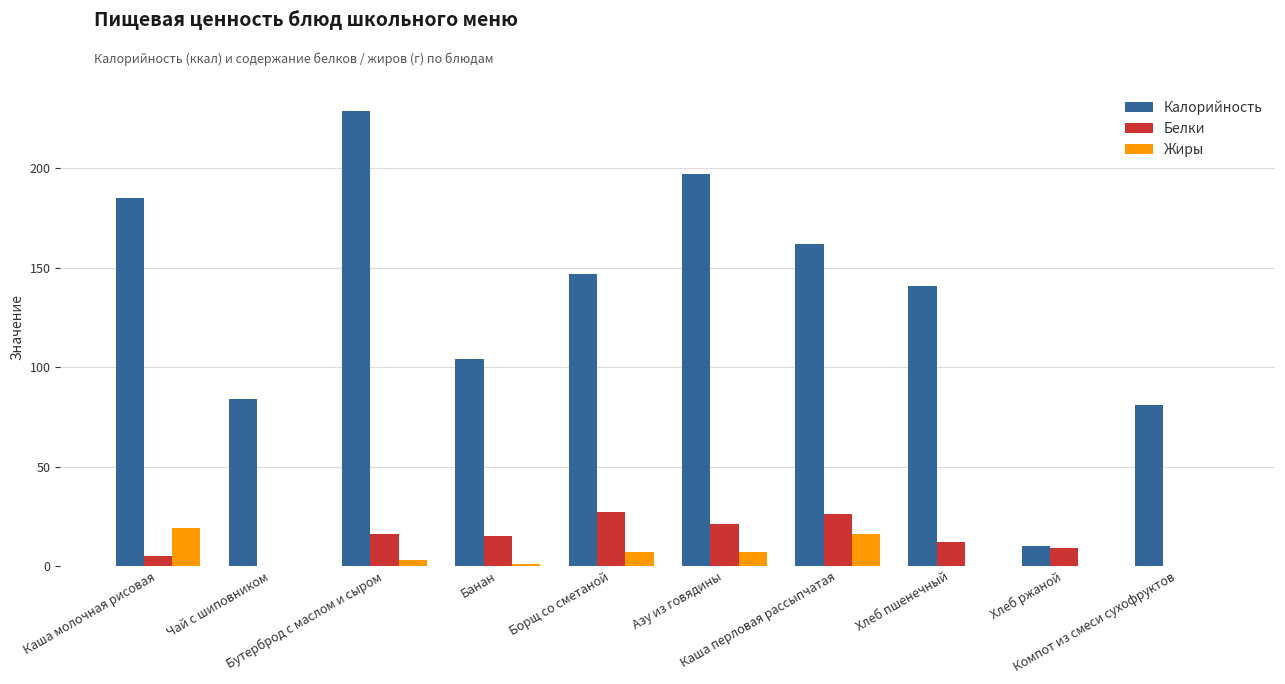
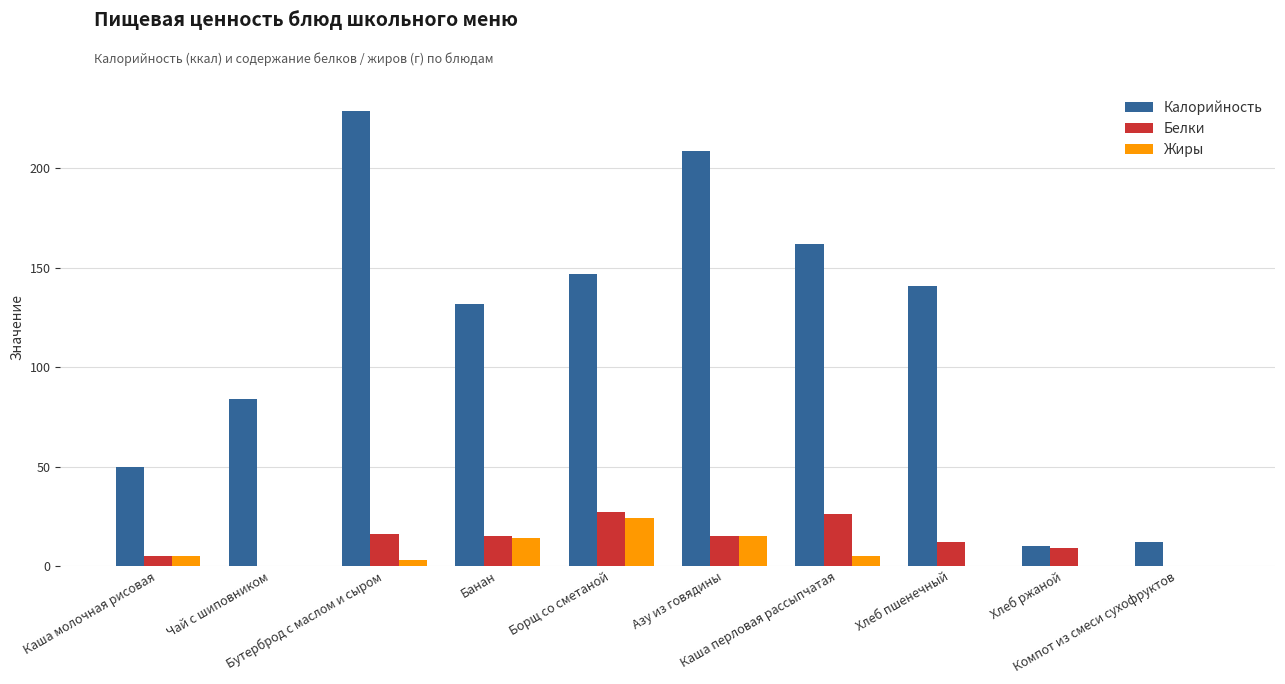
Калорийность, Каша молочная рисовая: 185 -> 50
Жиры, Каша молочная рисовая: 19 -> 5
Калорийность, Банан: 104 -> 132
Жиры, Банан: 1 -> 14
Жиры, Борщ со сметаной: 7 -> 24
Калорийность, Азу из говядины: 197 -> 209
Белки, Азу из говядины: 21 -> 15
Жиры, Азу из говядины: 7 -> 15
Жиры, Каша перловая рассыпчатая: 16 -> 5
Калорийность, Компот из смеси сухофруктов: 81 -> 12
